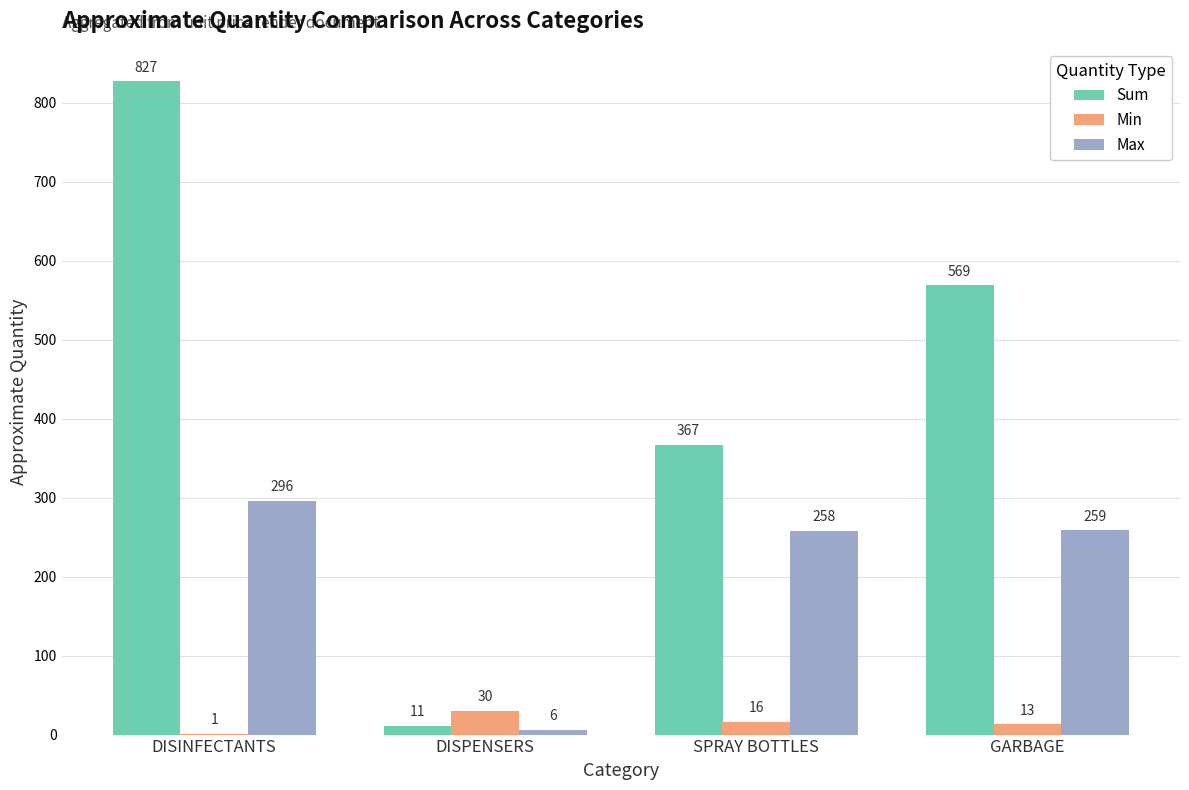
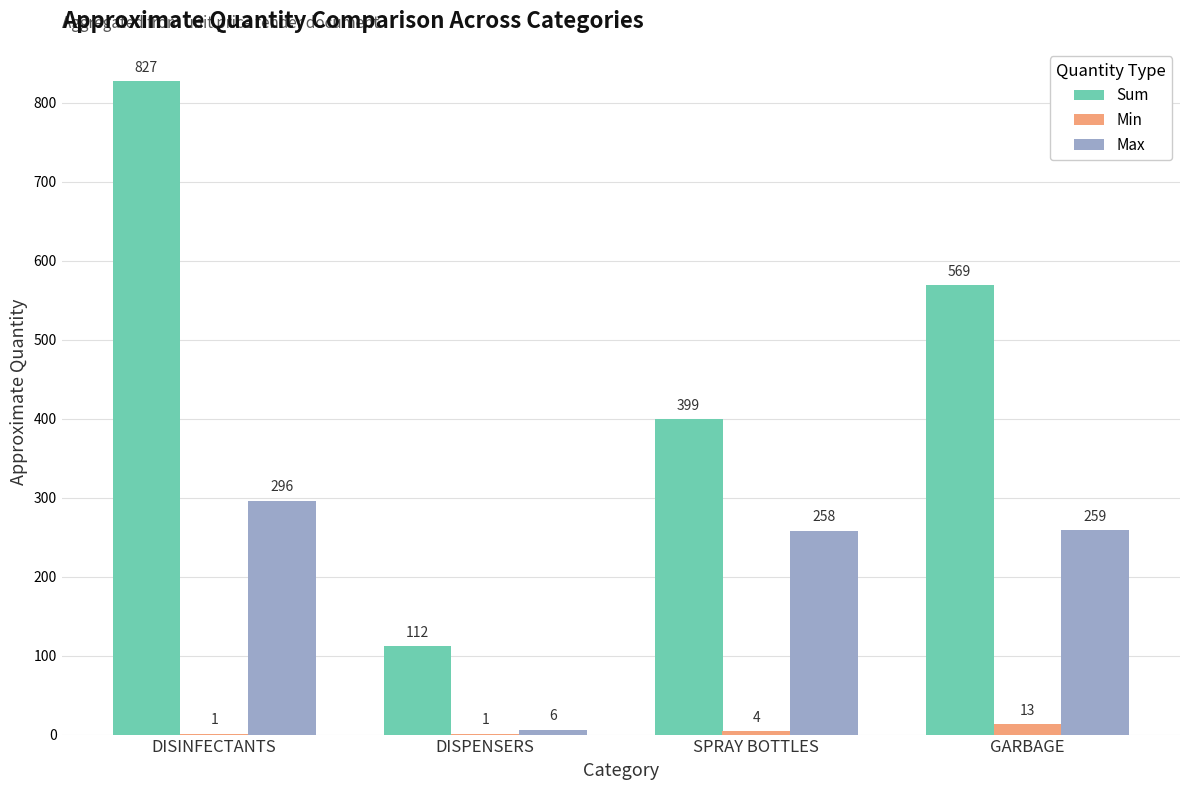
Sum, DISPENSERS: 11 -> 112
Min, DISPENSERS: 30 -> 1
Sum, SPRAY BOTTLES: 367 -> 399
Min, SPRAY BOTTLES: 16 -> 4
